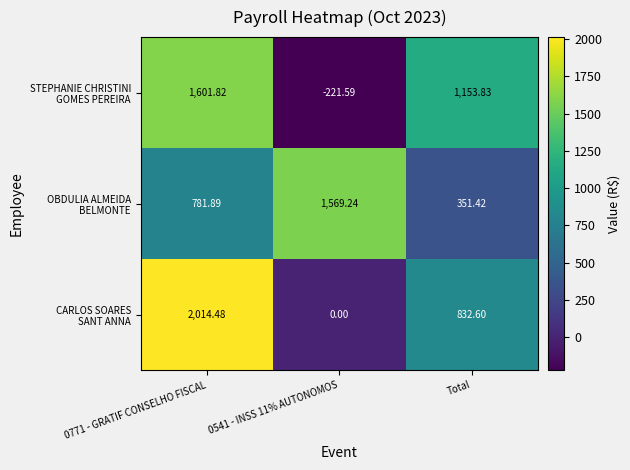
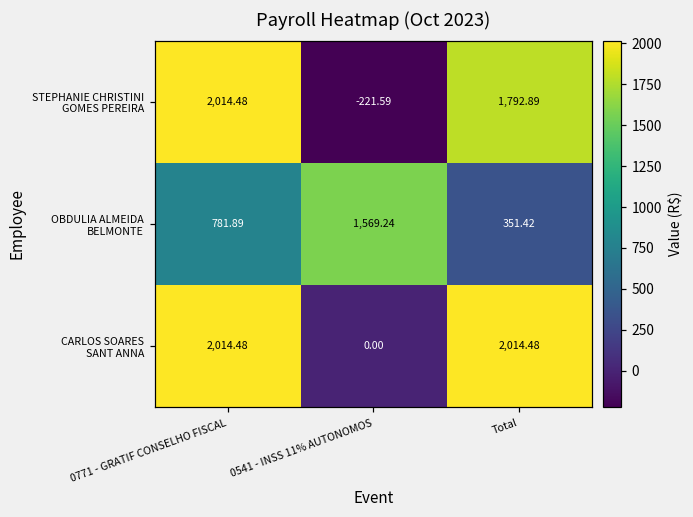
STEPHANIE CHRISTINI GOMES PEREIRA, 0771 - GRATIF CONSELHO FISCAL: 1,601.82 -> 2,014.48
STEPHANIE CHRISTINI GOMES PEREIRA, Total: 1,153.83 -> 1,792.89
CARLOS SOARES SANT ANNA, Total: 832.60 -> 2,014.48
